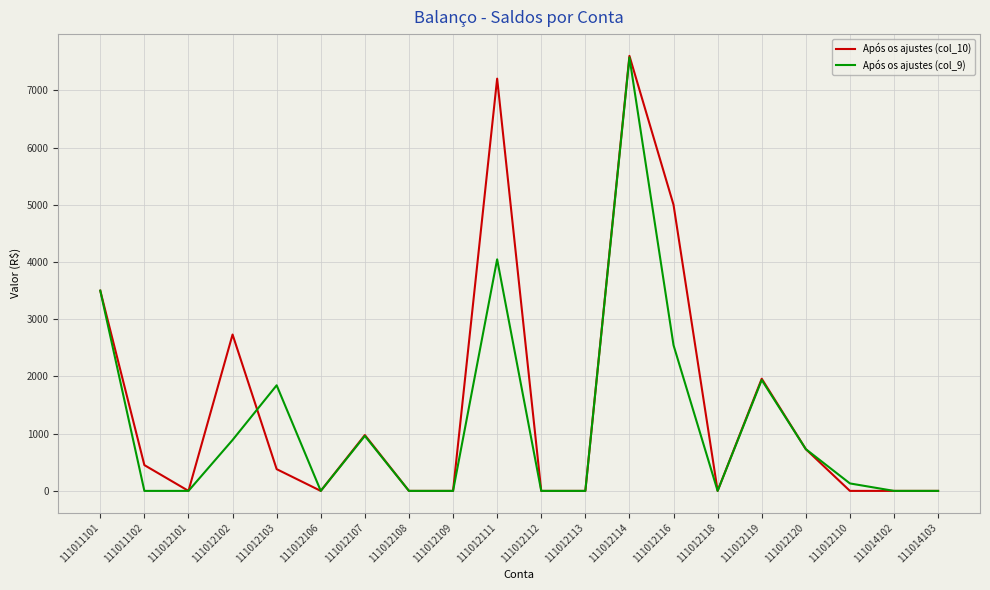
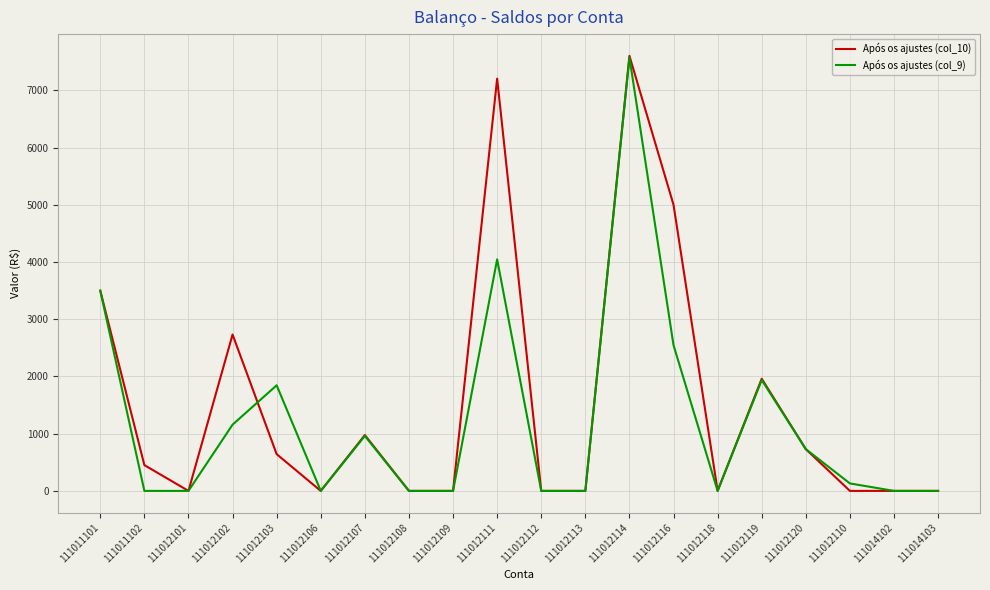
Após os ajustes (col_9), 111012102: 900 -> 1200
Após os ajustes (col_10), 111012103: 400 -> 600
